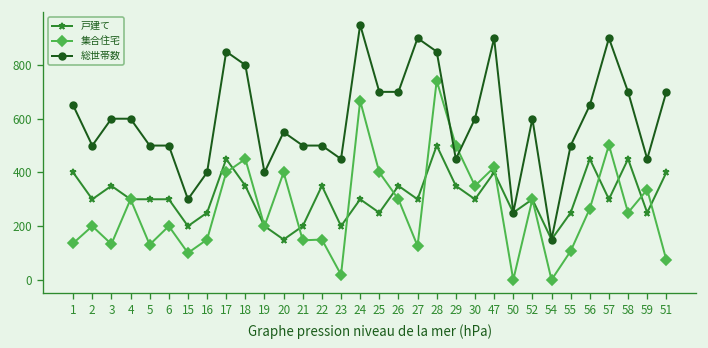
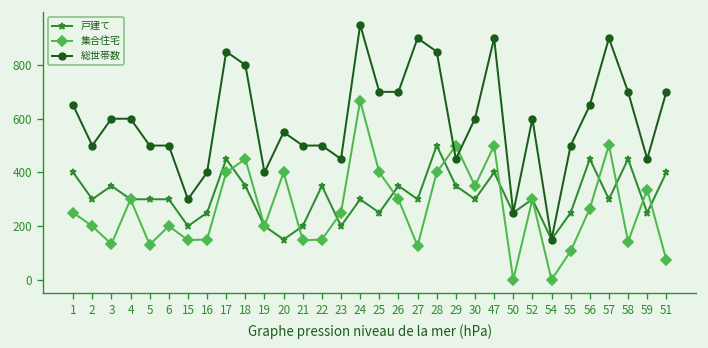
集合住宅, 1: 140 -> 250
集合住宅, 15: 100 -> 150
集合住宅, 23: 20 -> 250
集合住宅, 28: 740 -> 400
集合住宅, 47: 420 -> 500
集合住宅, 58: 250 -> 140
